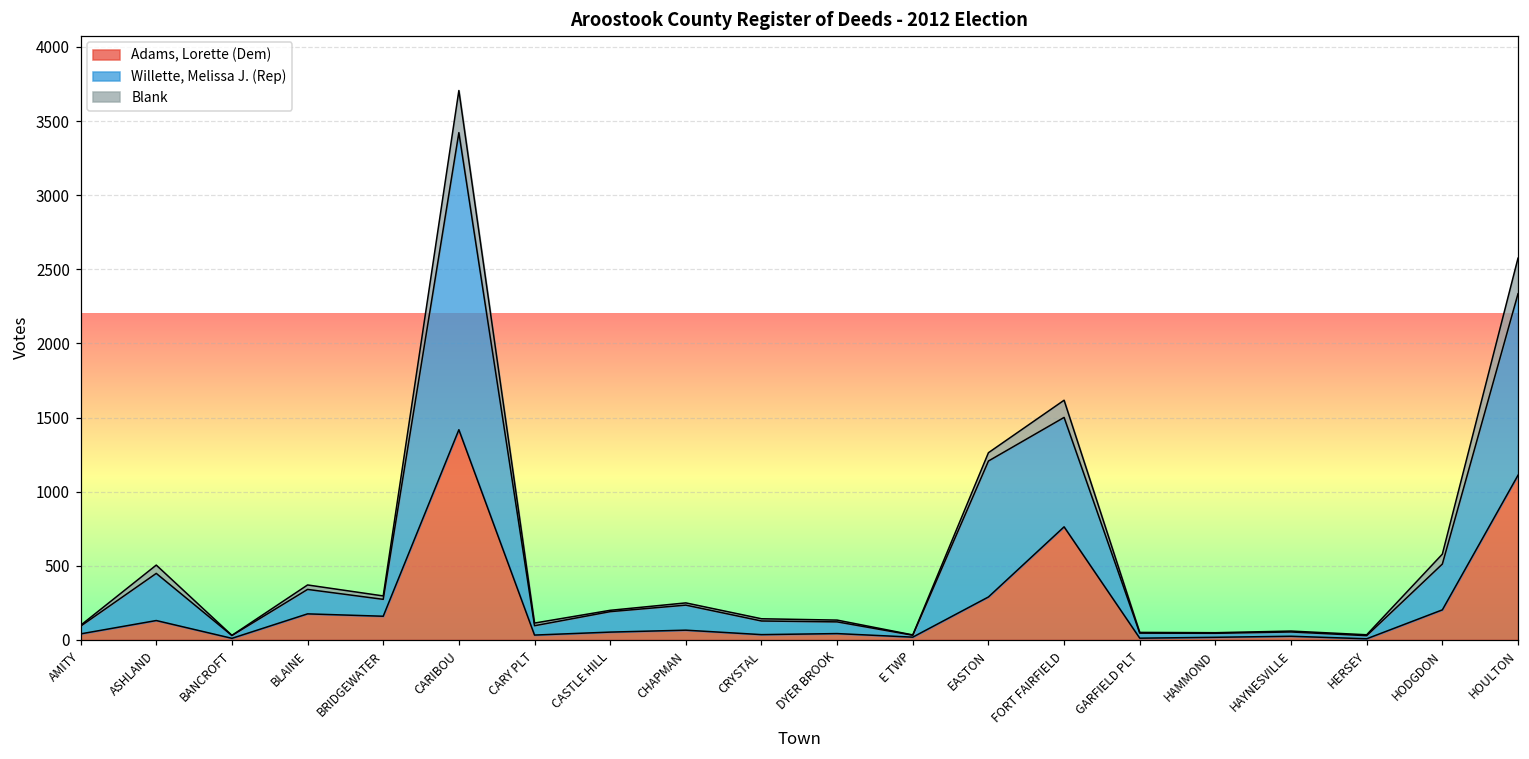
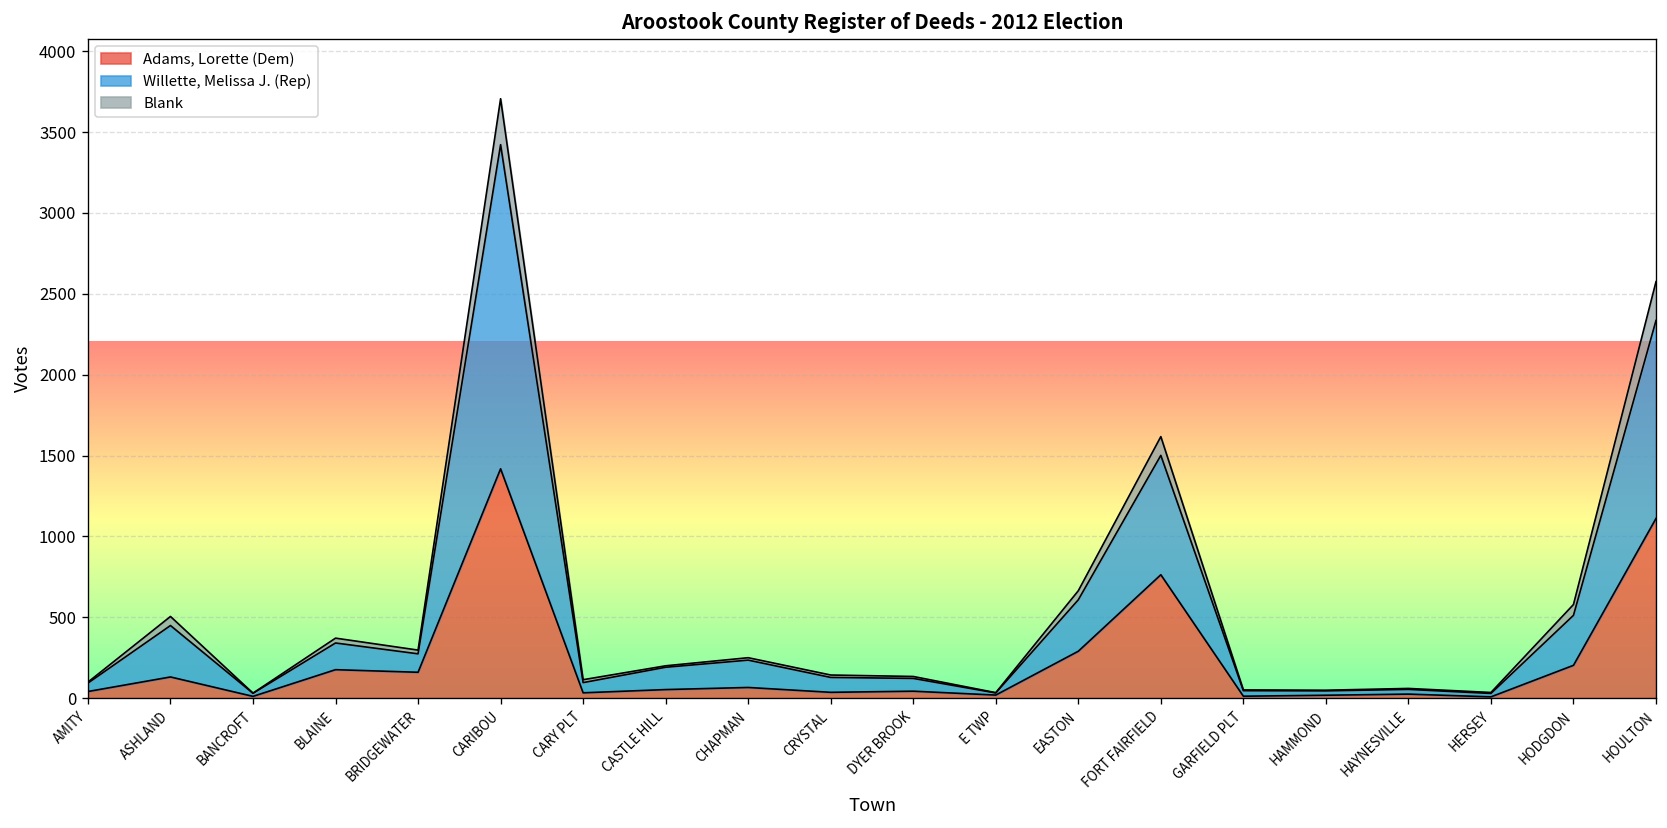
Willette, Melissa J. (Rep), EASTON: 920 -> 320
